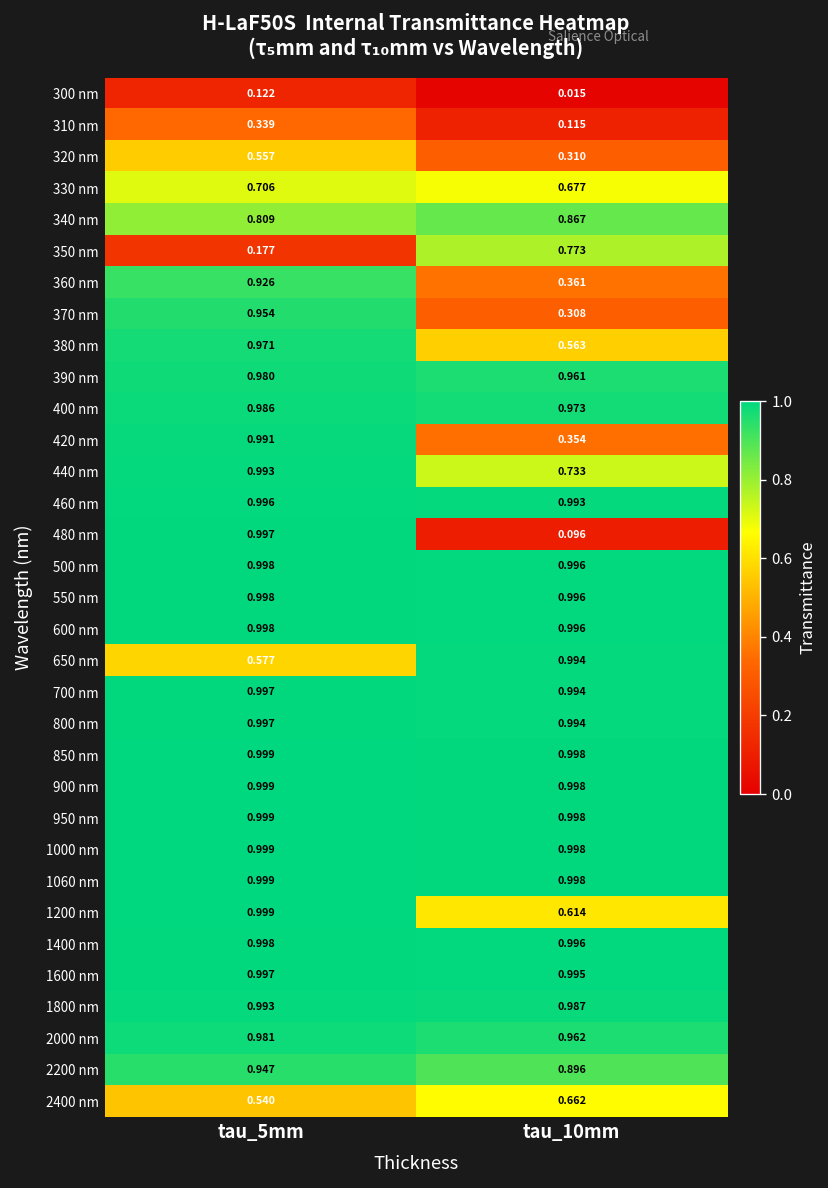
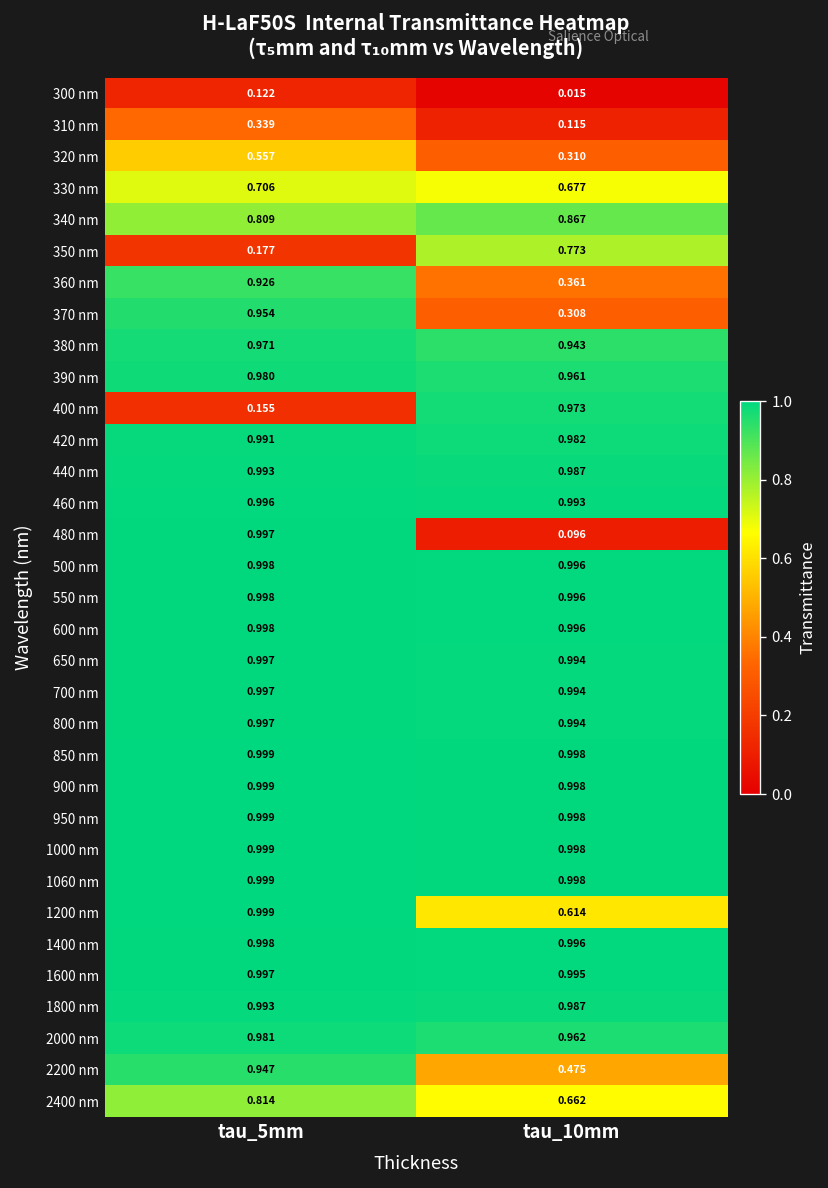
380 nm, tau_10mm: 0.563 -> 0.943
400 nm, tau_5mm: 0.986 -> 0.155
420 nm, tau_10mm: 0.354 -> 0.982
440 nm, tau_10mm: 0.733 -> 0.987
650 nm, tau_5mm: 0.577 -> 0.997
2200 nm, tau_10mm: 0.896 -> 0.475
2400 nm, tau_5mm: 0.540 -> 0.814
